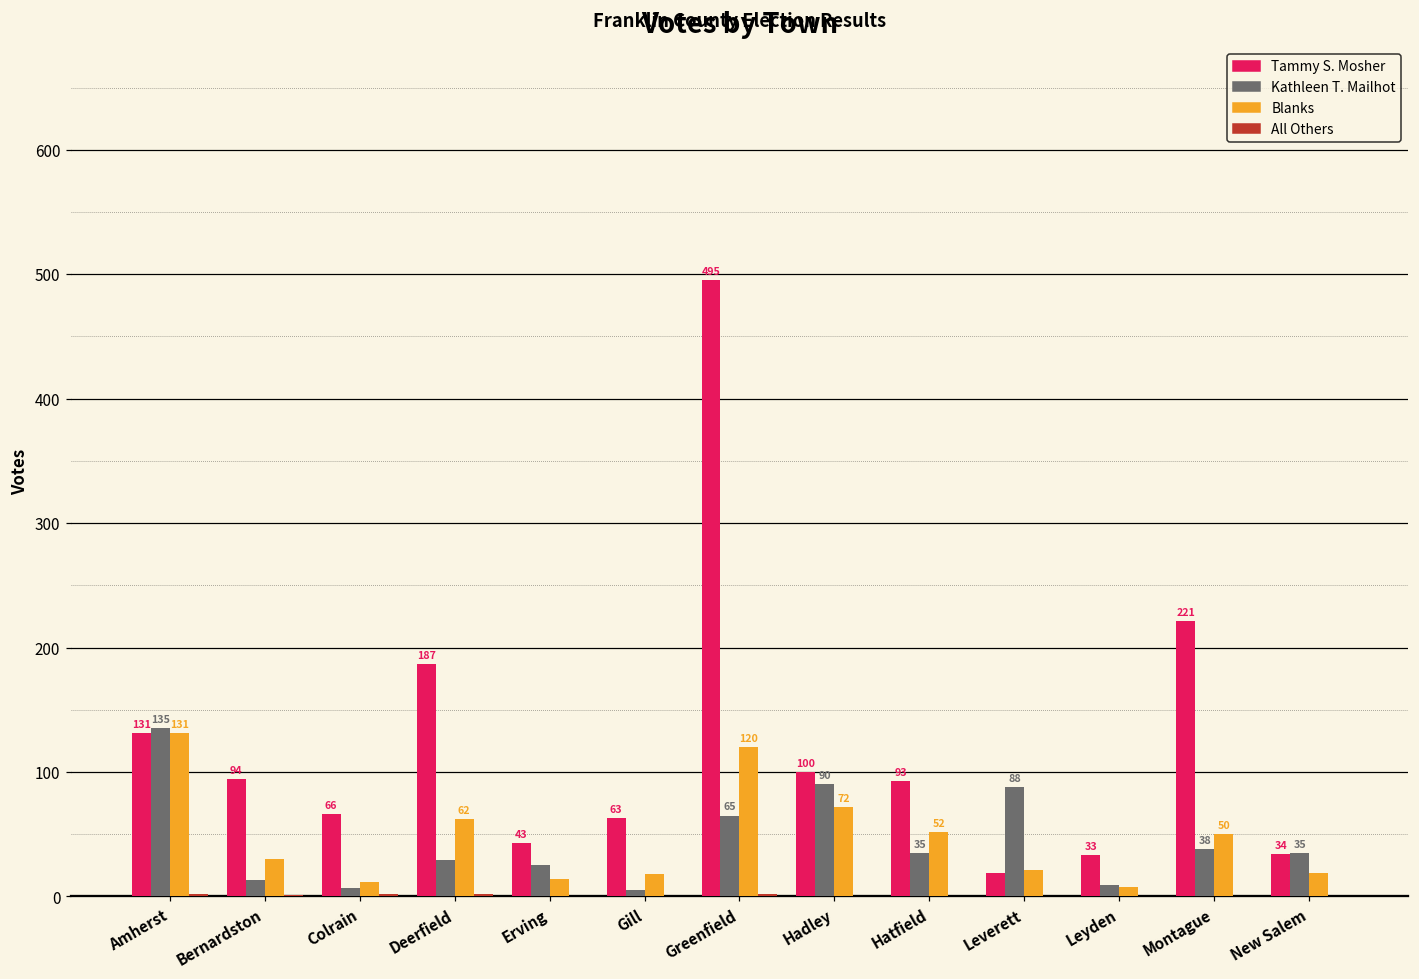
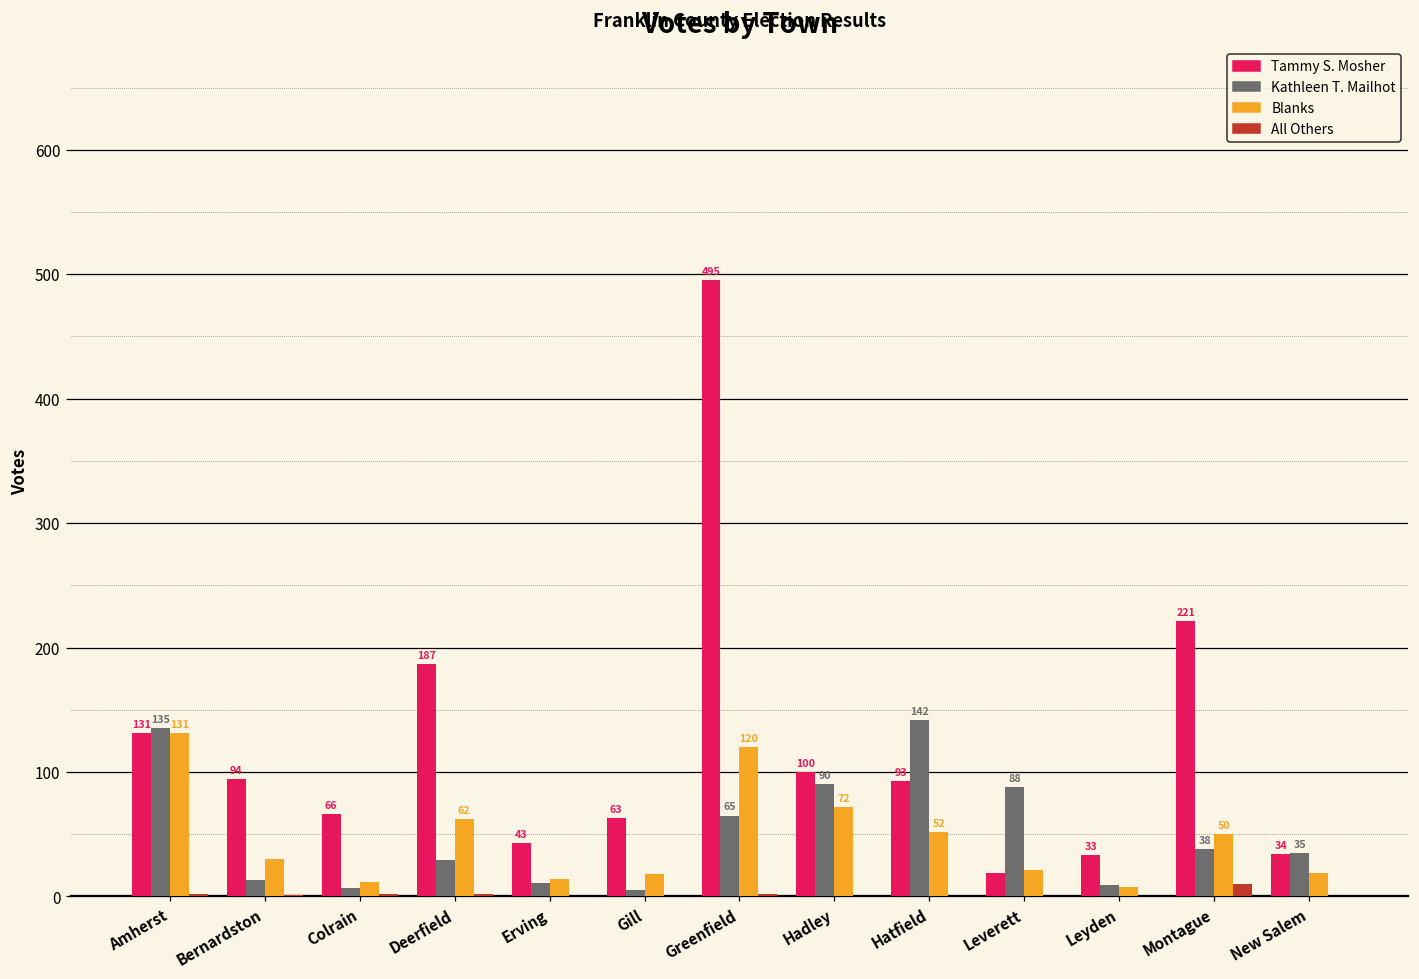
Kathleen T. Mailhot, Erving: 25 -> 11
Kathleen T. Mailhot, Hatfield: 35 -> 142
All Others, Montague: 0 -> 10
